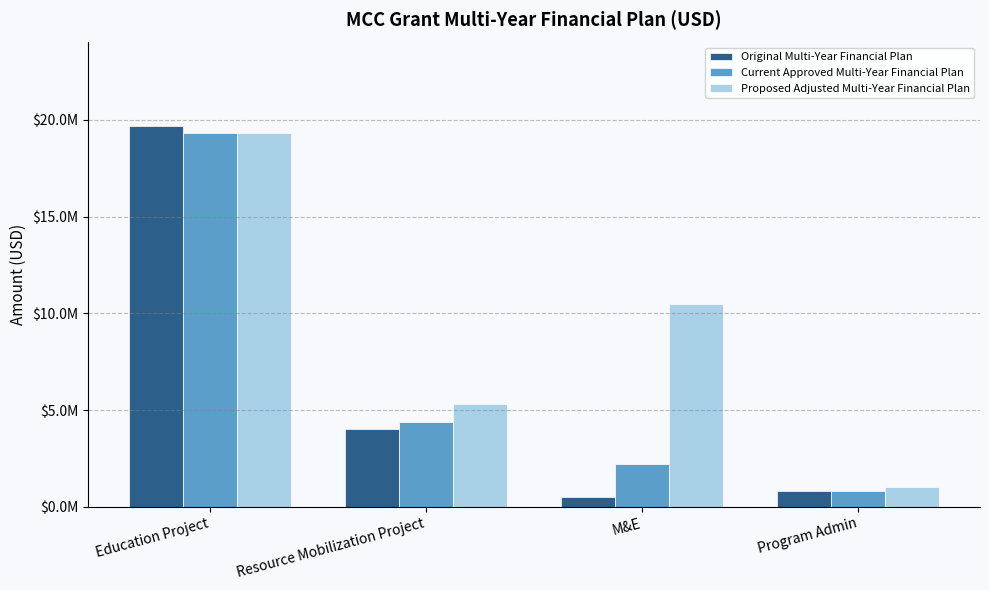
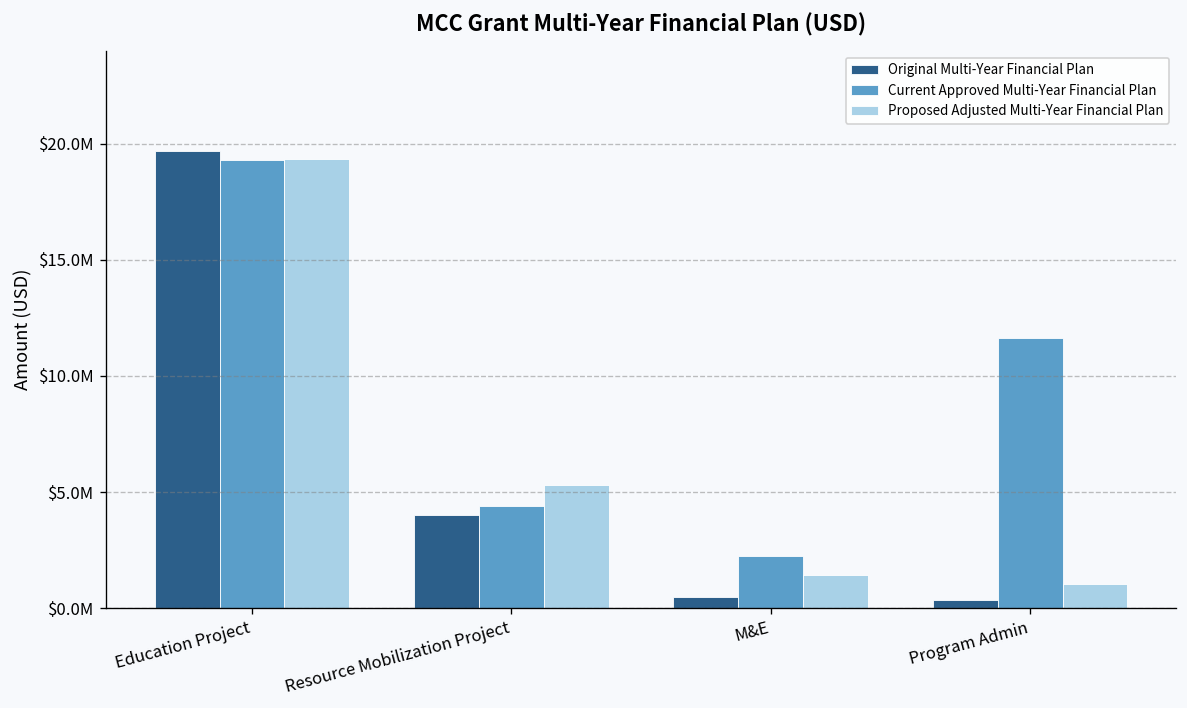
Proposed Adjusted Multi-Year Financial Plan, M&E: $10500000 -> $1400000
Original Multi-Year Financial Plan, Program Admin: $800000 -> $400000
Current Approved Multi-Year Financial Plan, Program Admin: $800000 -> $11600000
